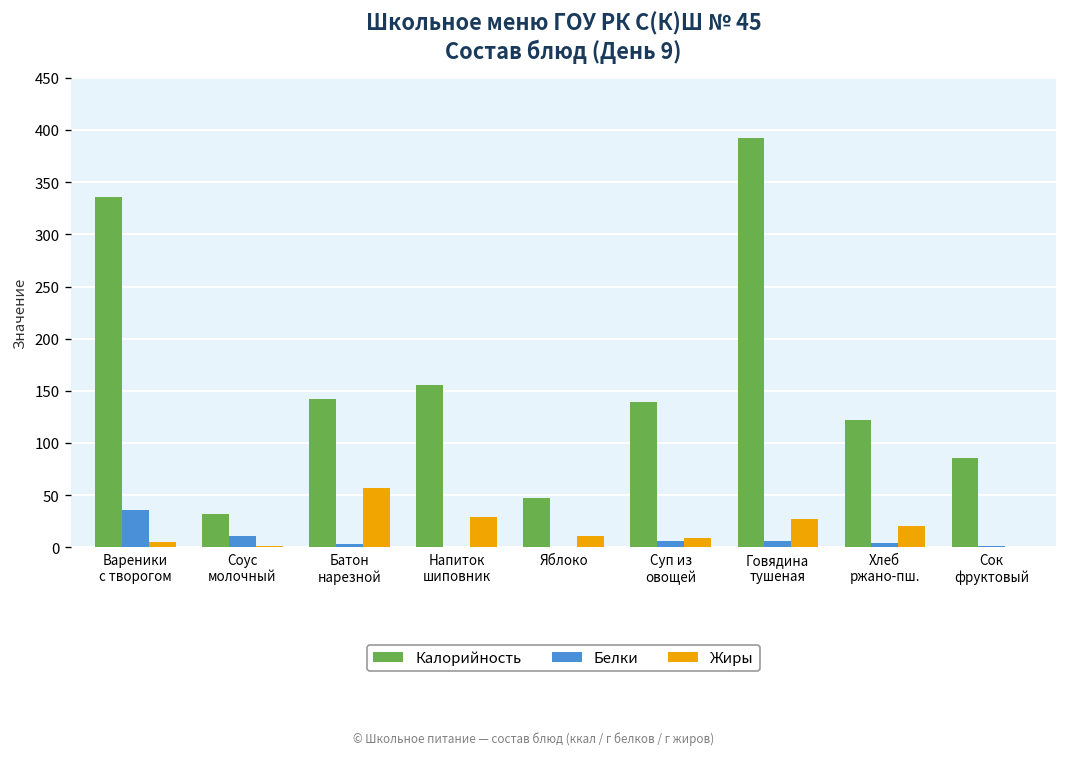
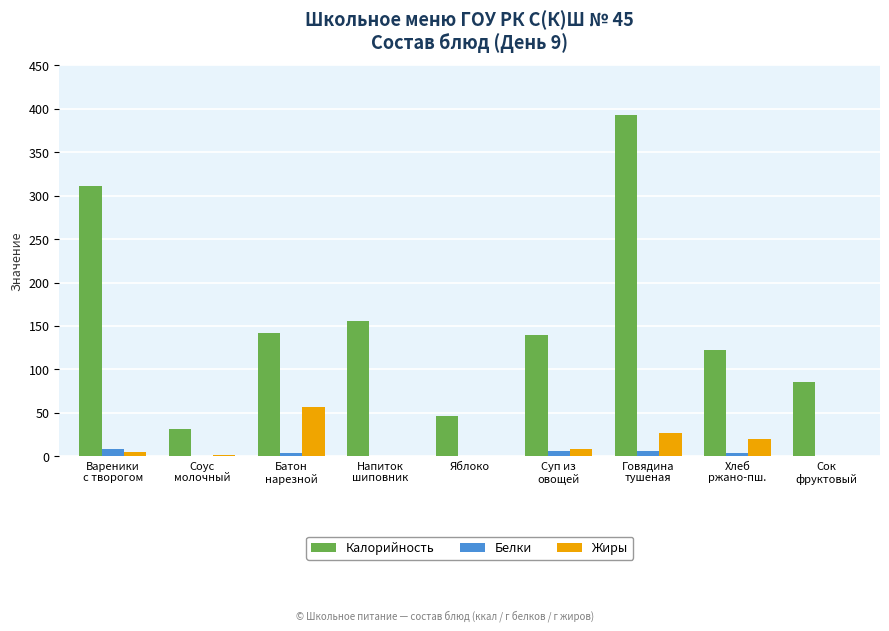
Калорийность, Вареники с творогом: 340 -> 310
Белки, Вареники с творогом: 40 -> 10
Белки, Соус молочный: 10 -> 0
Жиры, Напиток шиповник: 30 -> 0
Жиры, Яблоко: 10 -> 0
